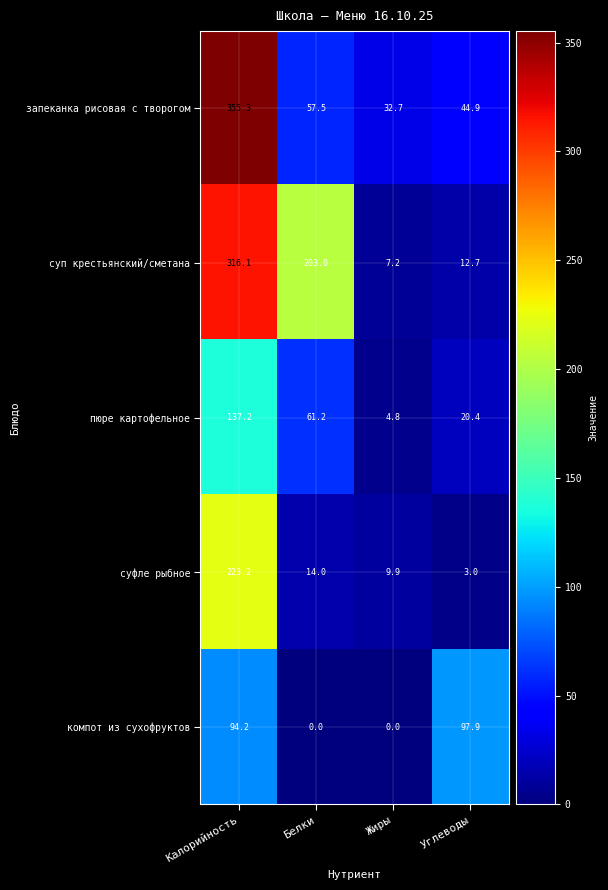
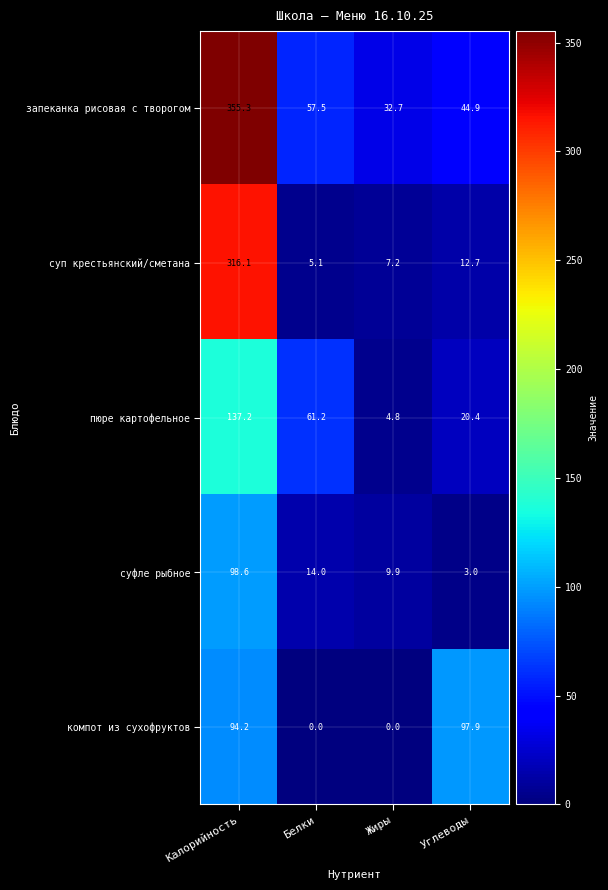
суп крестьянский/сметана, Белки: 203.0 -> 5.1
суфле рыбное, Калорийность: 223.2 -> 98.6
